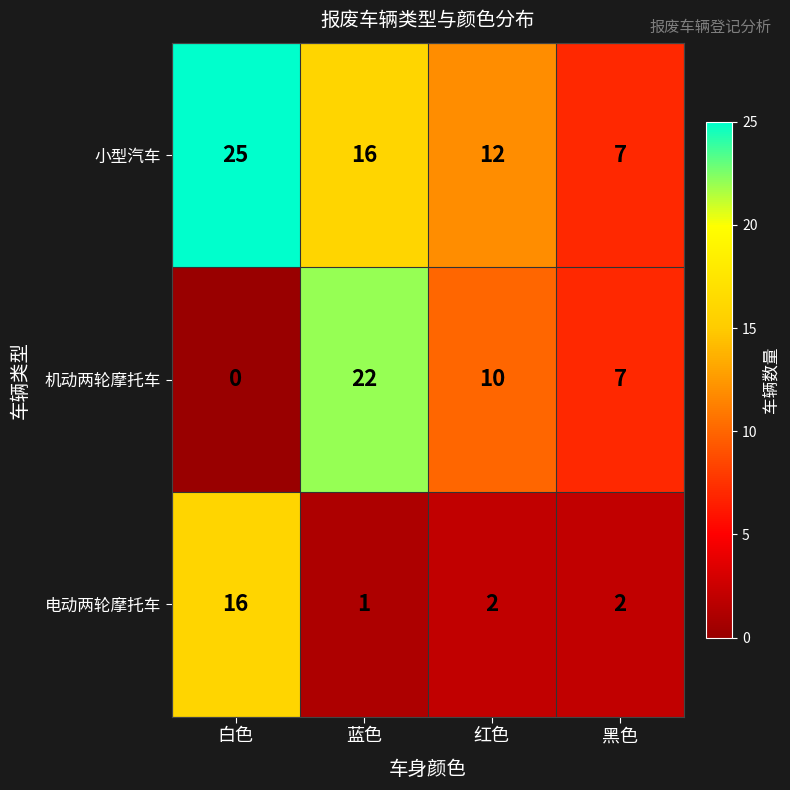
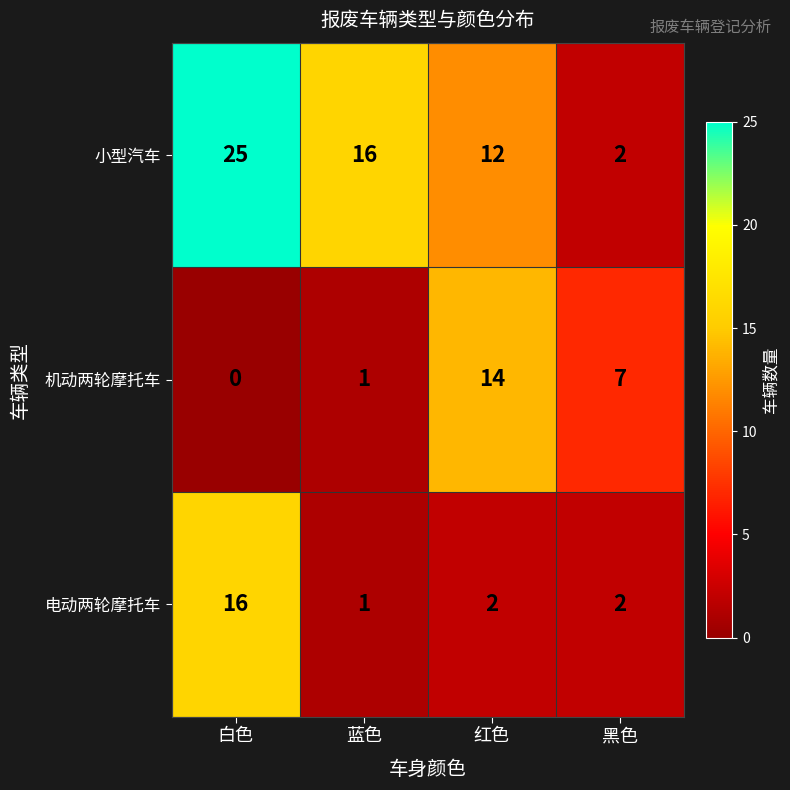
小型汽车, 黑色: 7 -> 2
机动两轮摩托车, 蓝色: 22 -> 1
机动两轮摩托车, 红色: 10 -> 14
